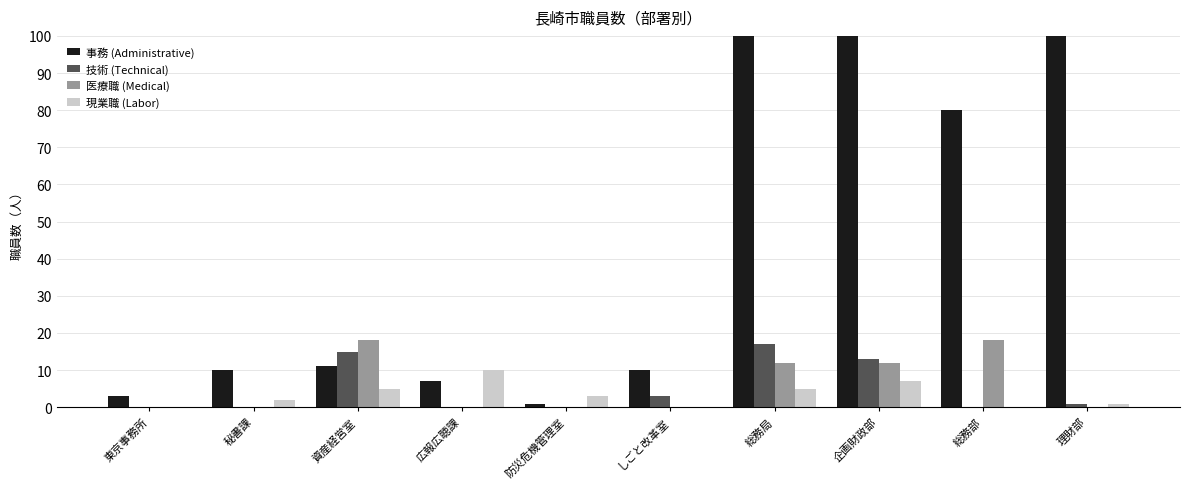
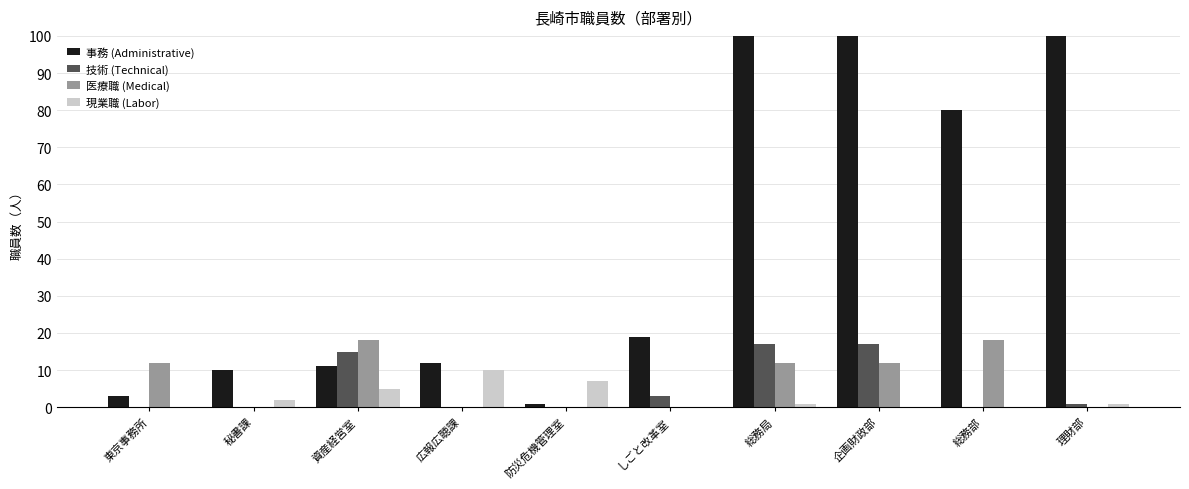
医療職 (Medical), 東京事務所: 0 -> 12
事務 (Administrative), 広報広聴課: 7 -> 12
現業職 (Labor), 防災危機管理室: 3 -> 7
事務 (Administrative), しごと改革室: 10 -> 19
現業職 (Labor), 総務局: 5 -> 1
技術 (Technical), 企画財政部: 13 -> 17
現業職 (Labor), 企画財政部: 7 -> 0
